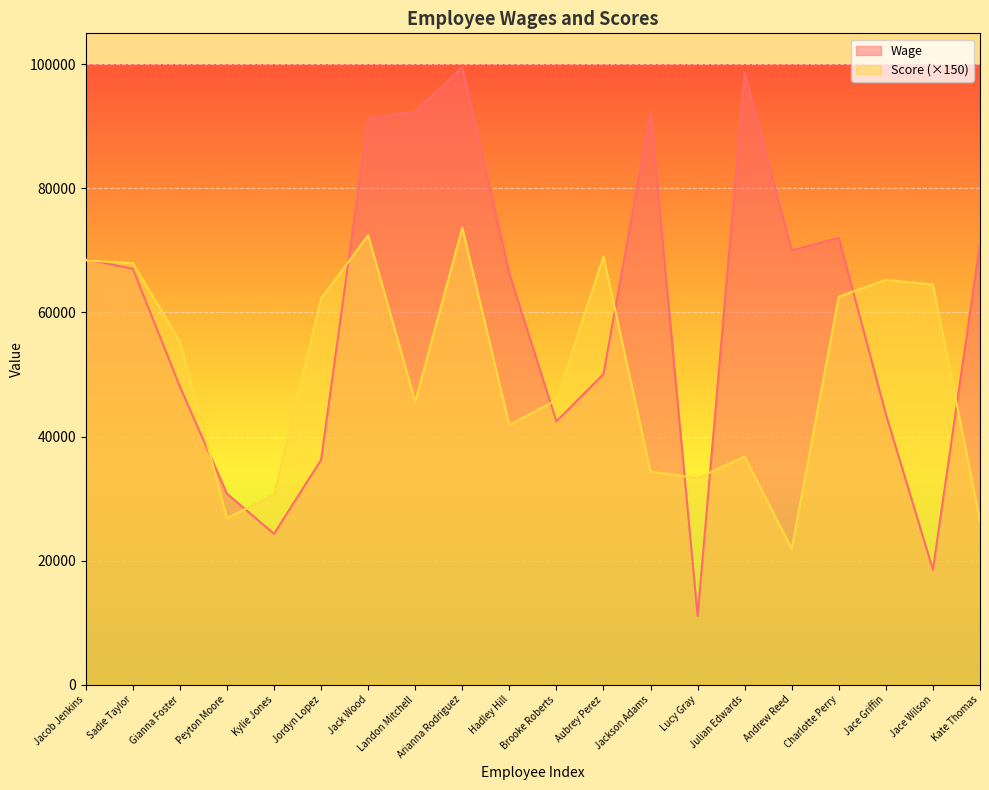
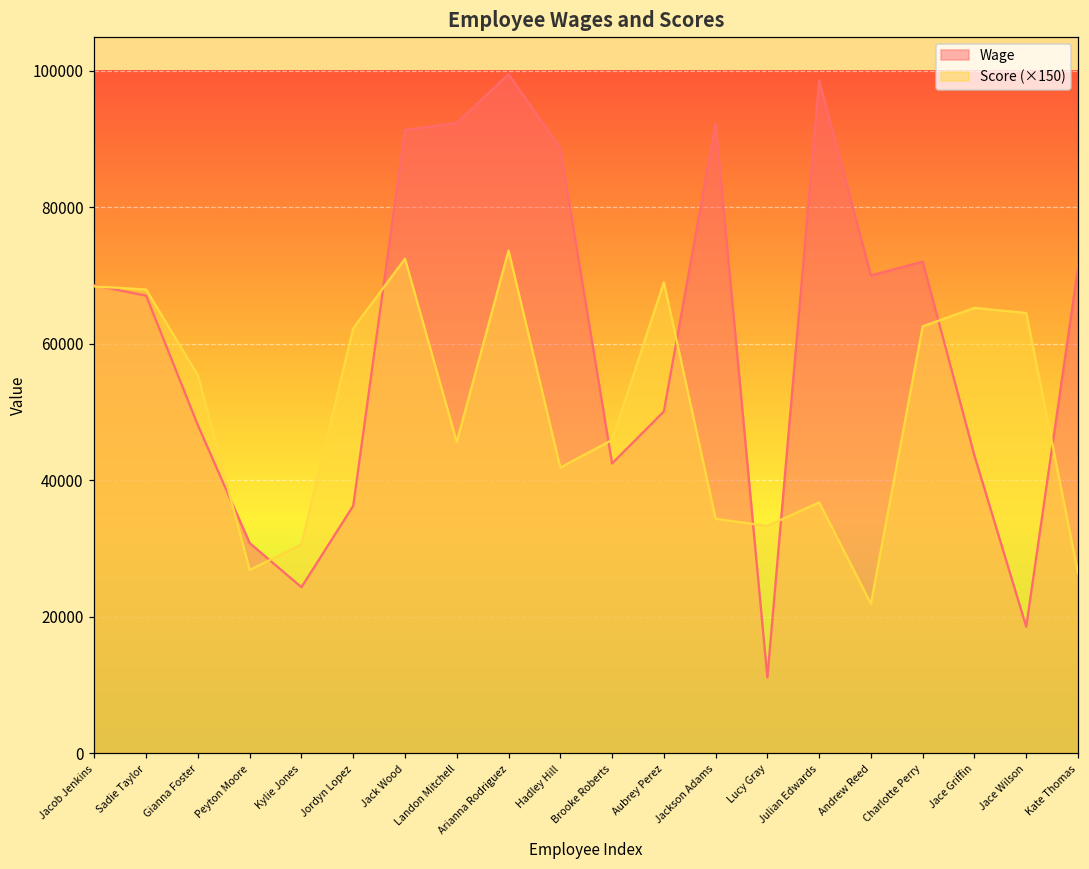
Wage, Hadley Hill: 66000 -> 89000
